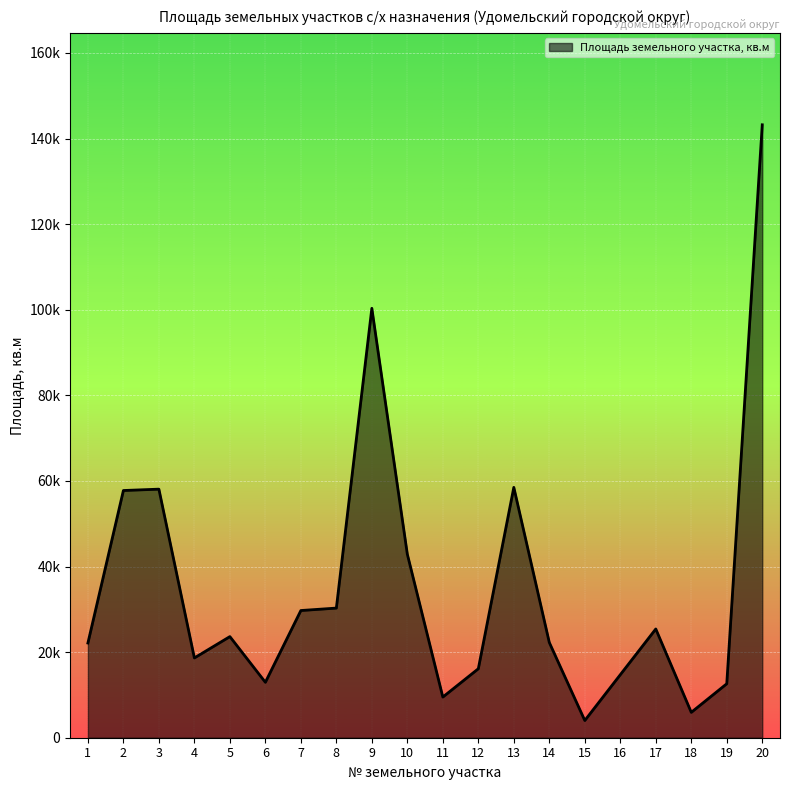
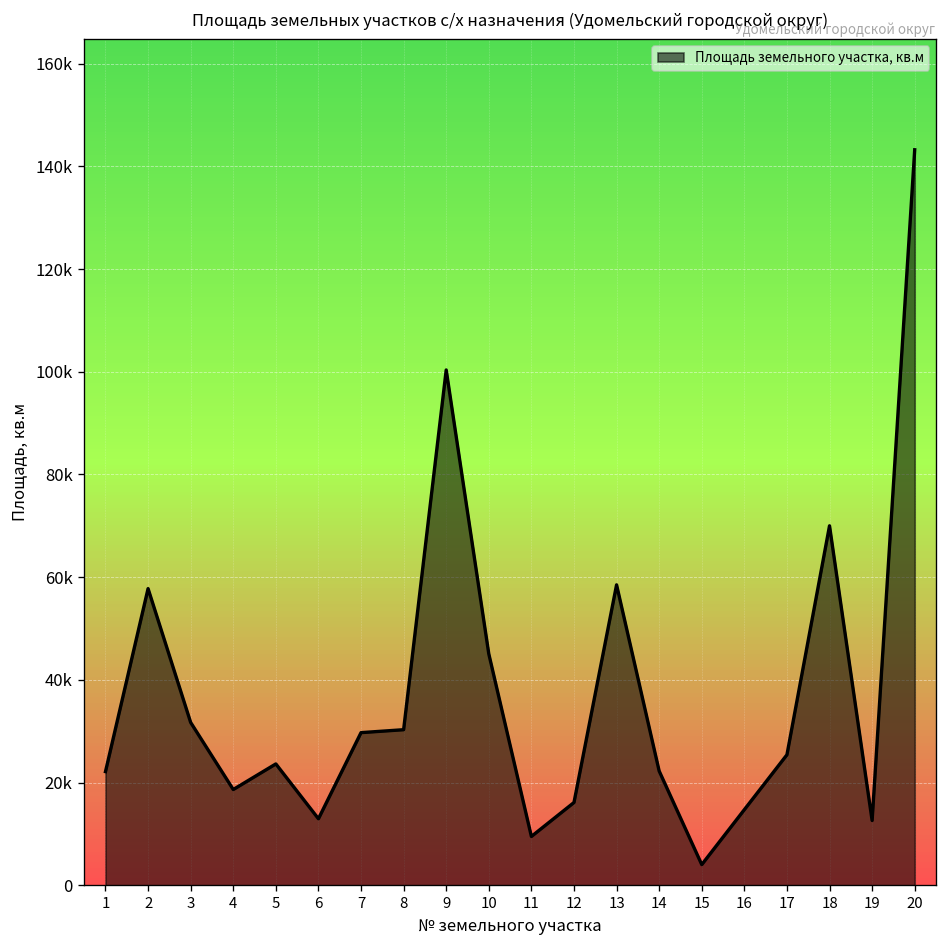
3: 58000 -> 32000
10: 43000 -> 45000
18: 6000 -> 70000
